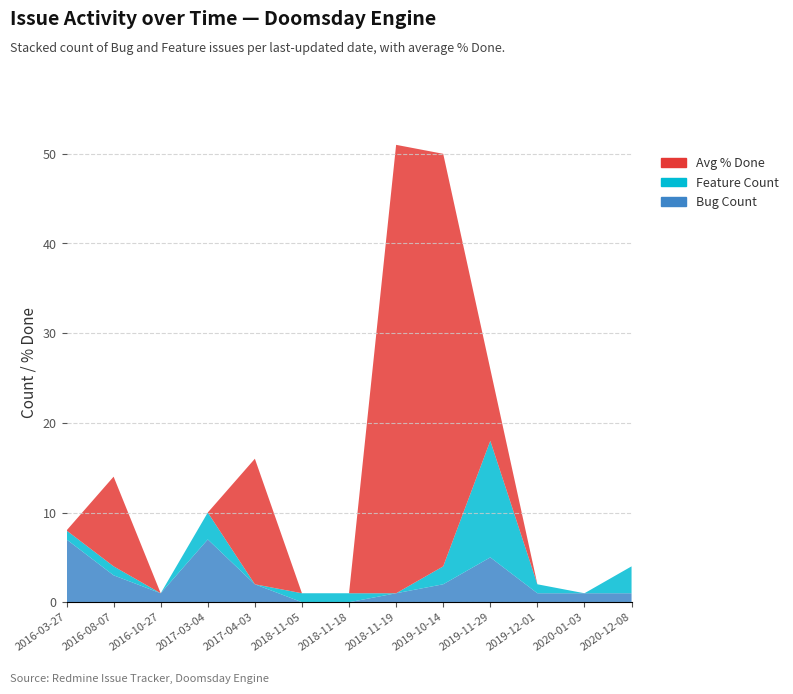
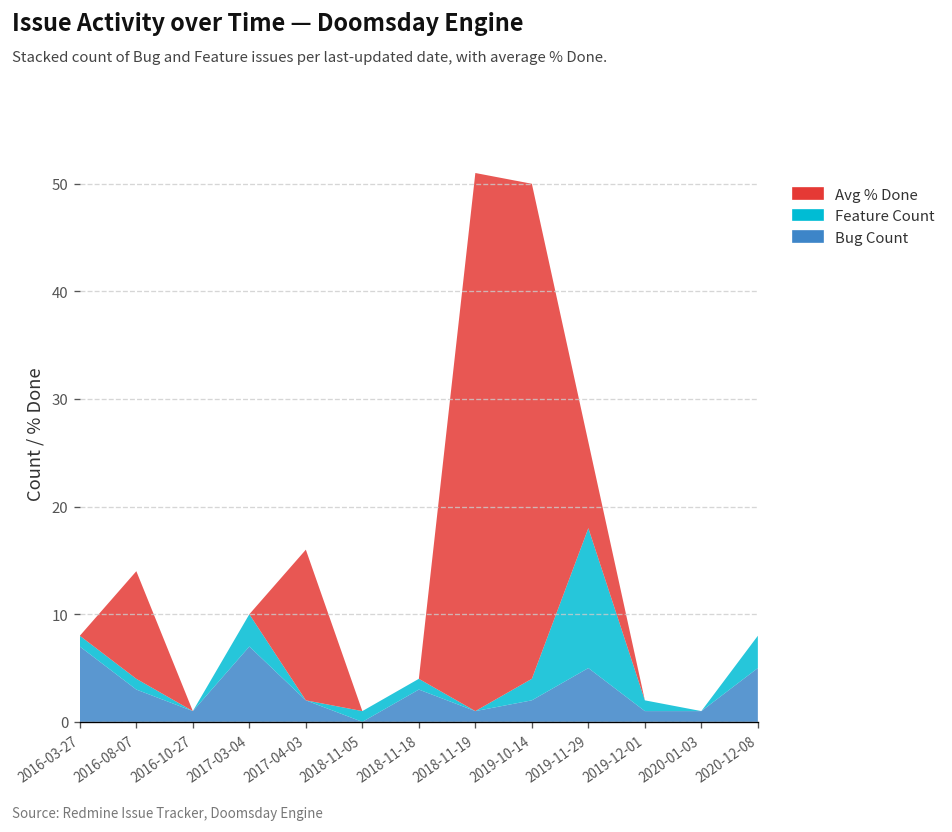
Bug Count, 2018-11-18: 0 -> 3
Bug Count, 2020-12-08: 1 -> 5
